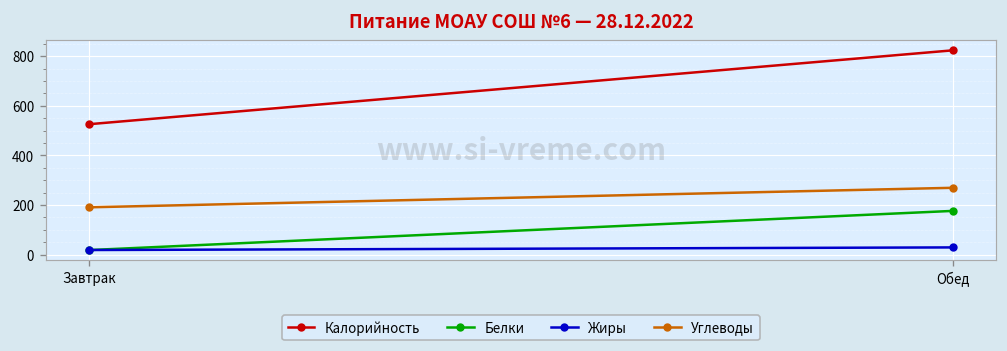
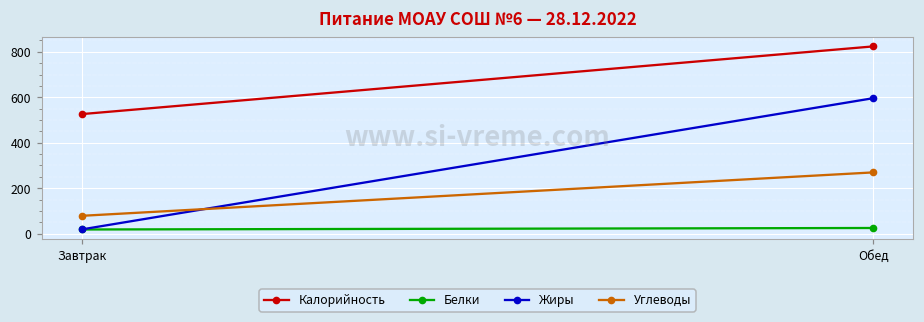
Углеводы, Завтрак: 190 -> 80
Белки, Обед: 180 -> 30
Жиры, Обед: 30 -> 600
